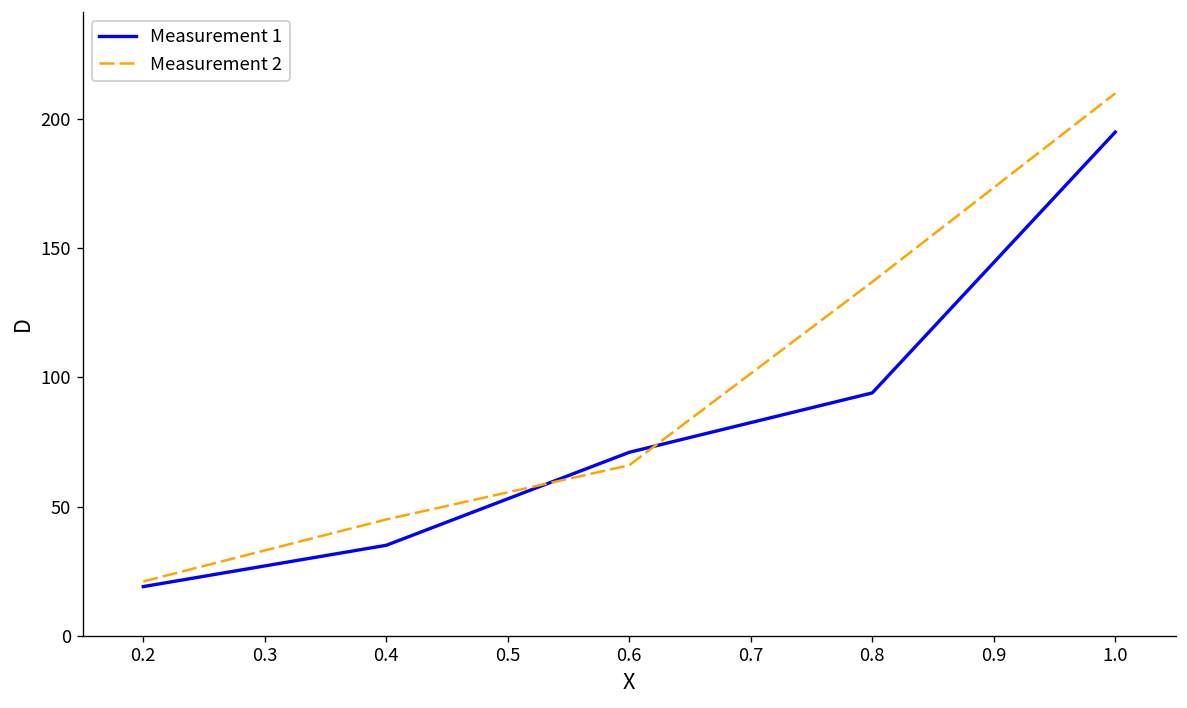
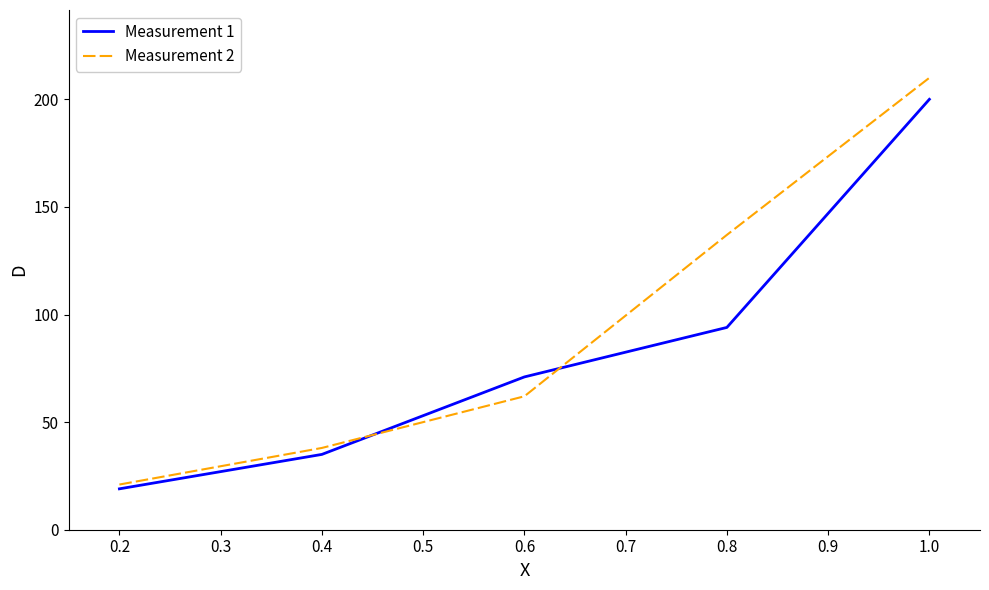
Measurement 2, 0.4: 45 -> 38
Measurement 2, 0.6: 66 -> 62
Measurement 1, 1.0: 195 -> 200
